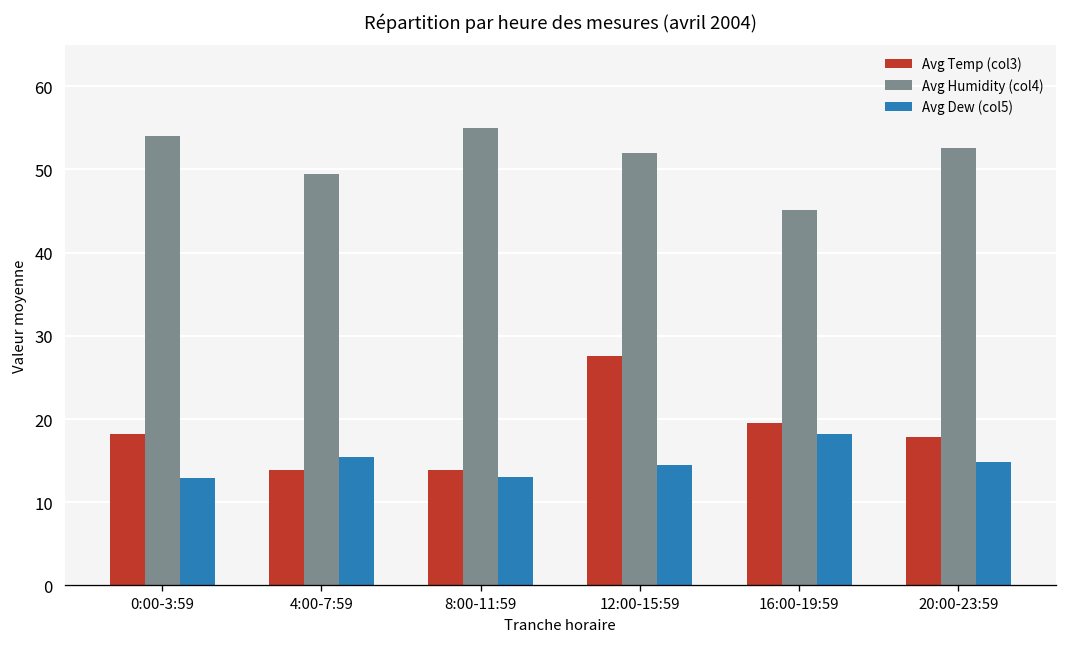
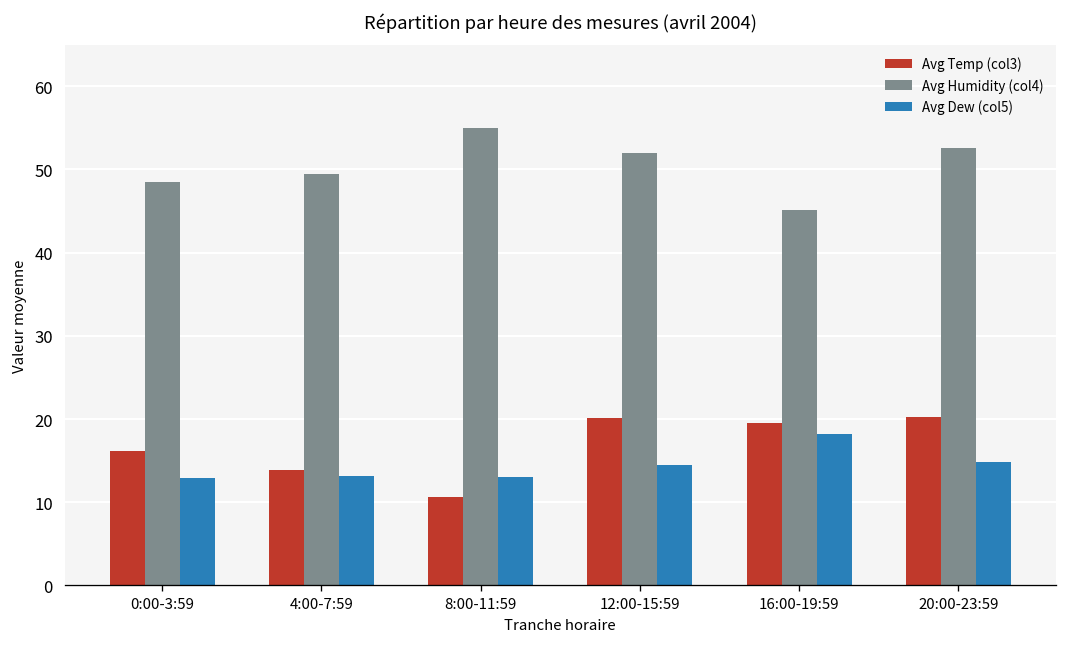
Avg Temp (col3), 0:00-3:59: 18 -> 16
Avg Humidity (col4), 0:00-3:59: 54 -> 49
Avg Dew (col5), 4:00-7:59: 15 -> 13
Avg Temp (col3), 8:00-11:59: 14 -> 11
Avg Temp (col3), 12:00-15:59: 28 -> 20
Avg Temp (col3), 20:00-23:59: 18 -> 20
